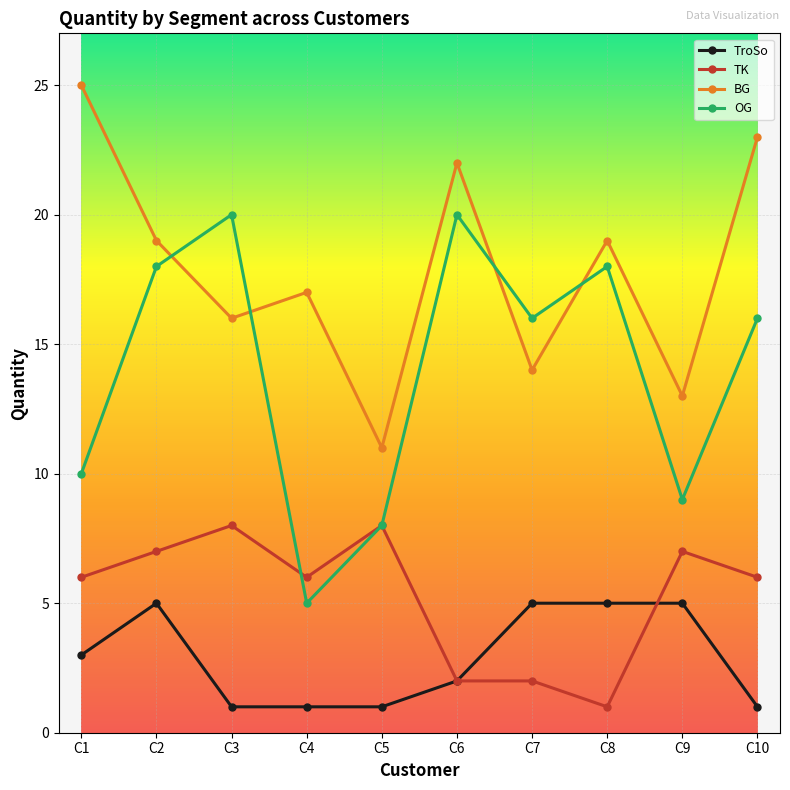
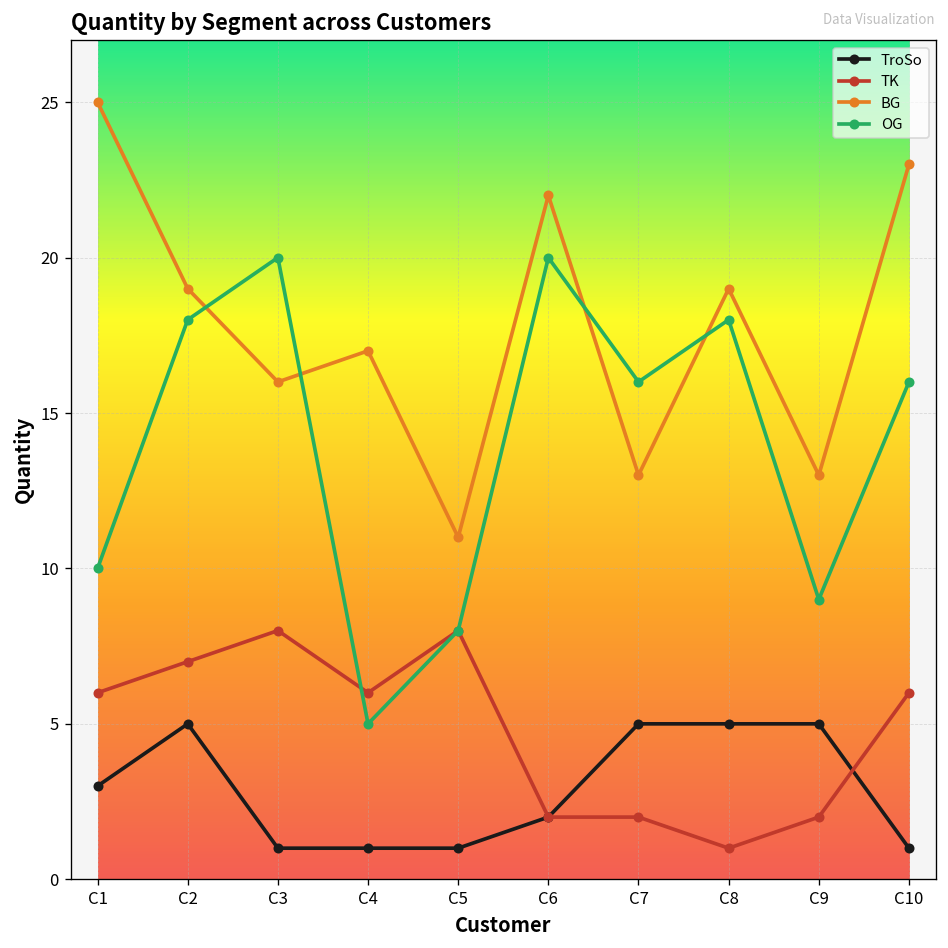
BG, C7: 14 -> 13
TK, C9: 7 -> 2
